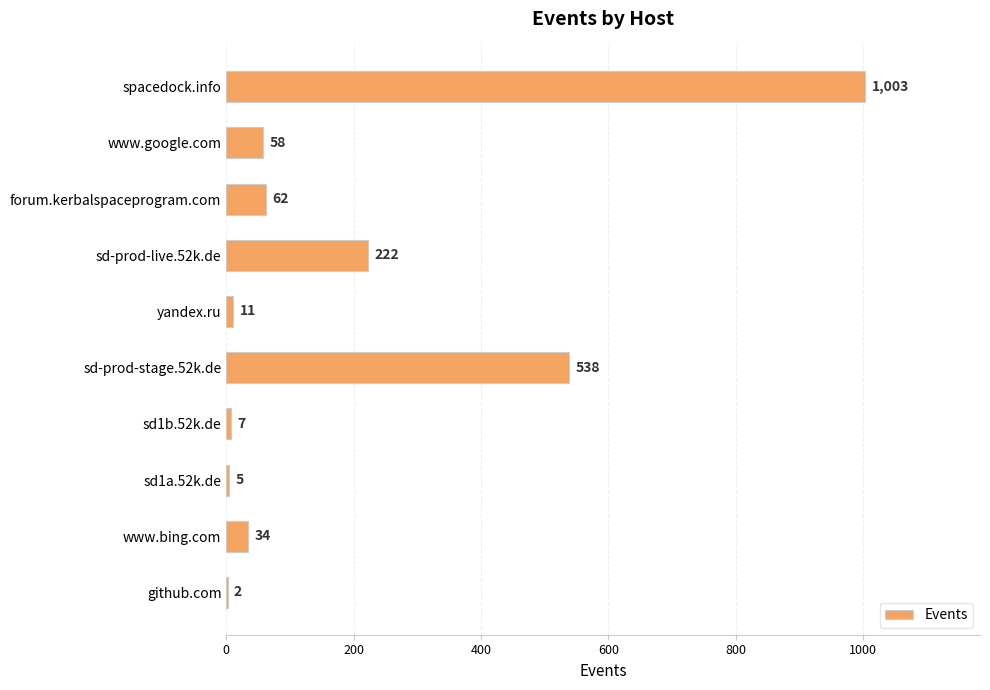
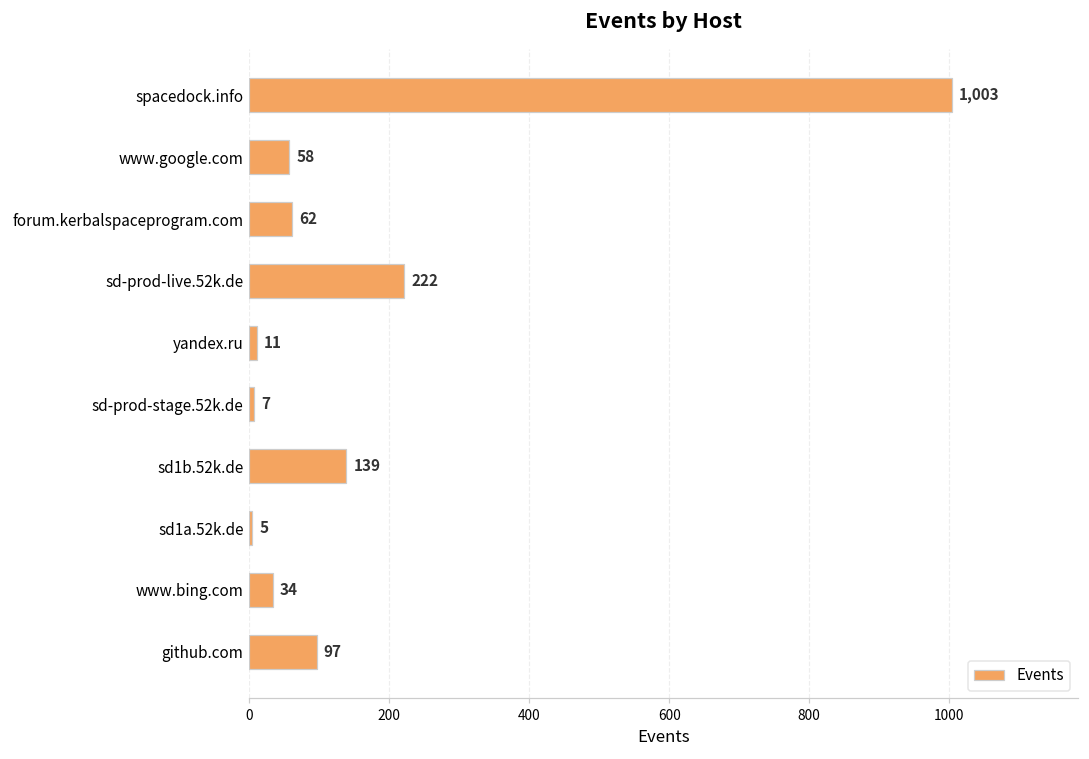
sd-prod-stage.52k.de: 538 -> 7
sd1b.52k.de: 7 -> 139
github.com: 2 -> 97
